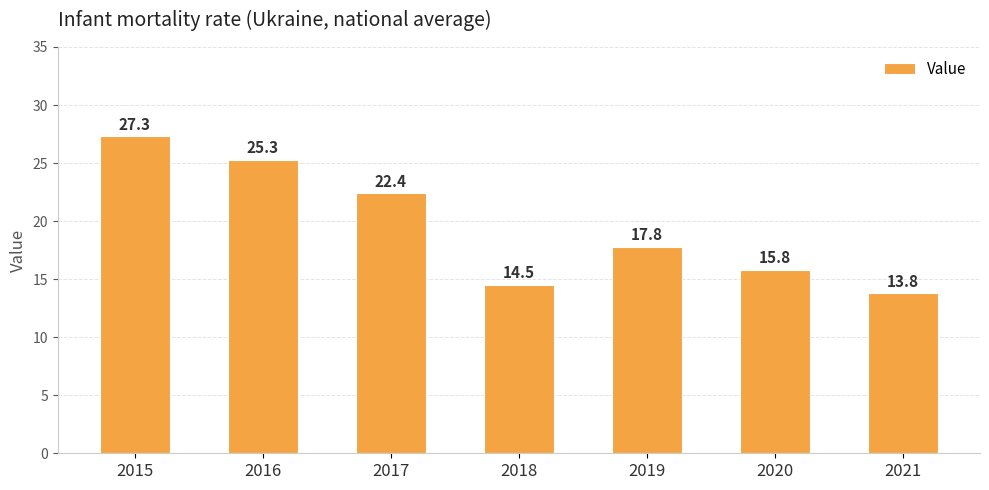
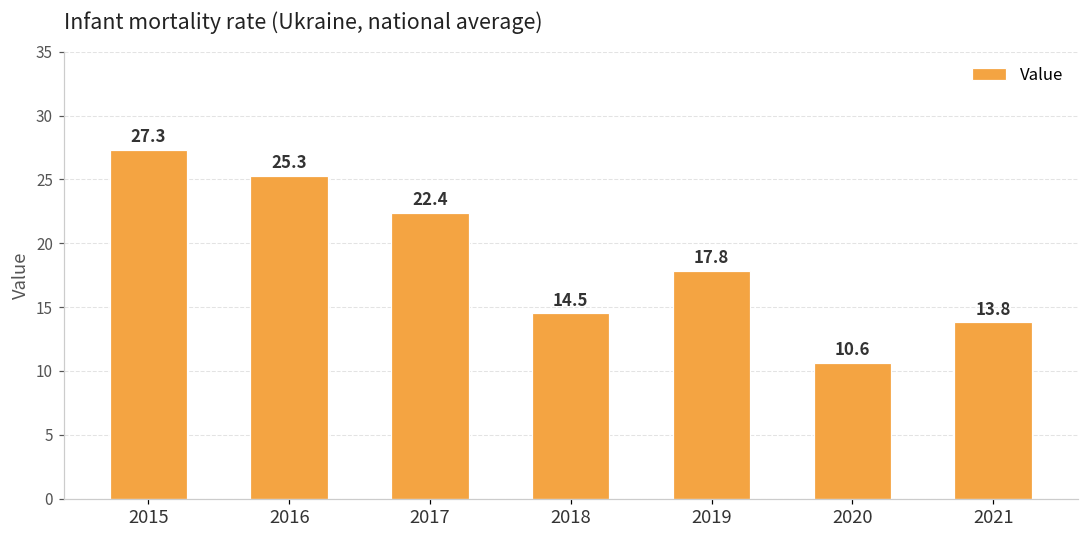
2020: 15.8 -> 10.6
